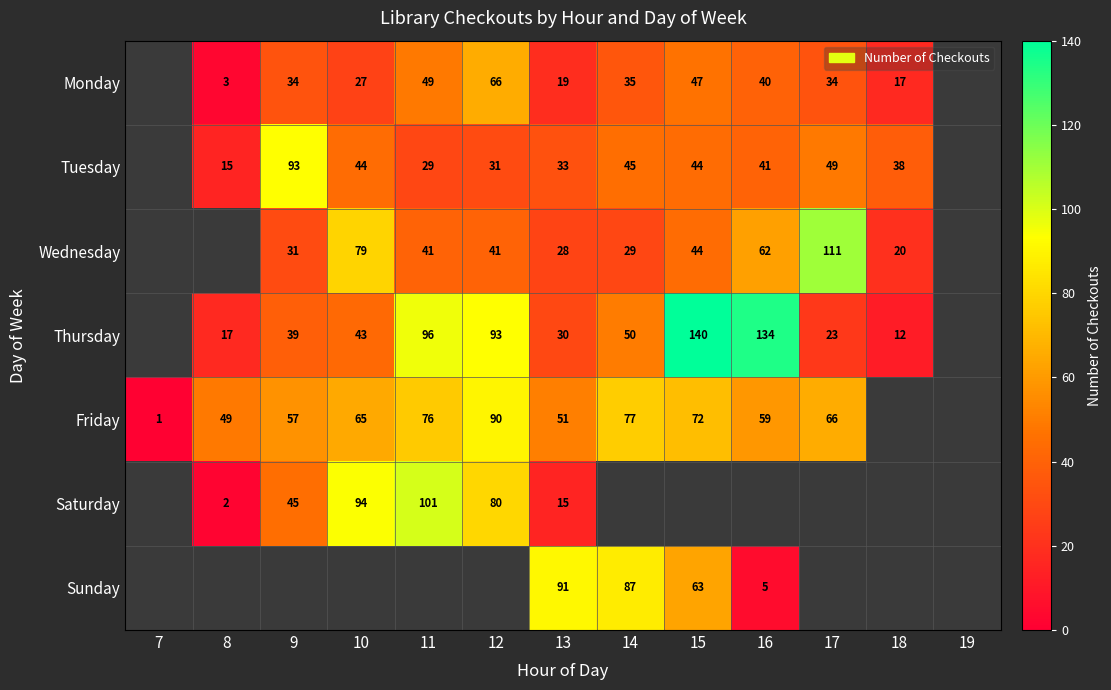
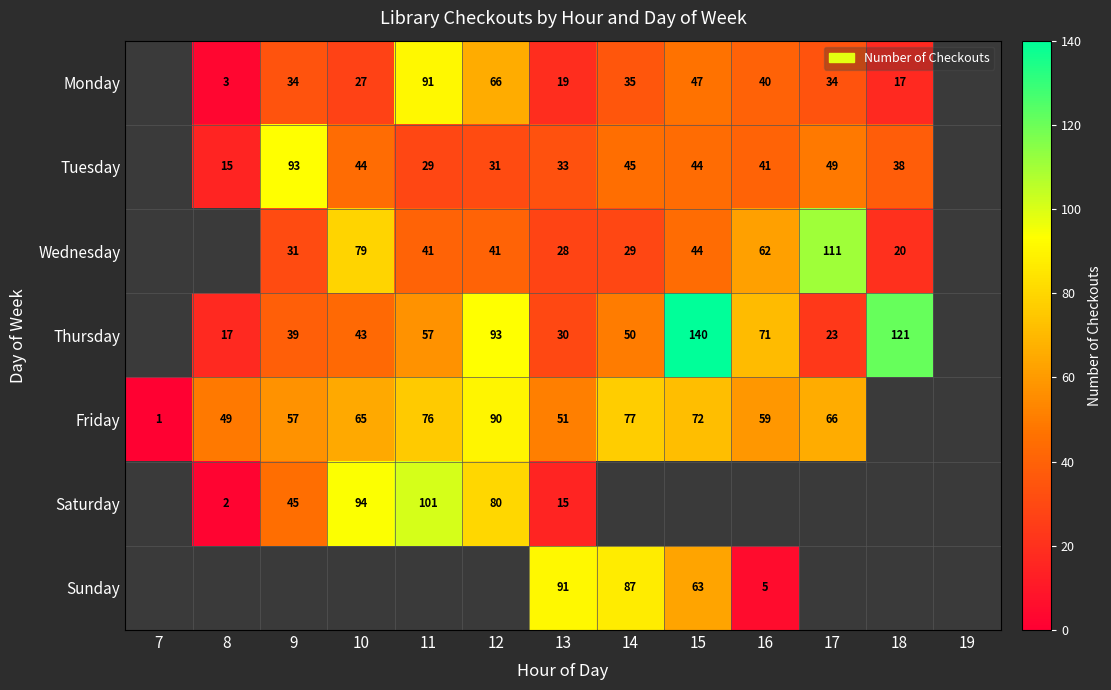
Monday, 11: 49 -> 91
Thursday, 11: 96 -> 57
Thursday, 16: 134 -> 71
Thursday, 18: 12 -> 121
